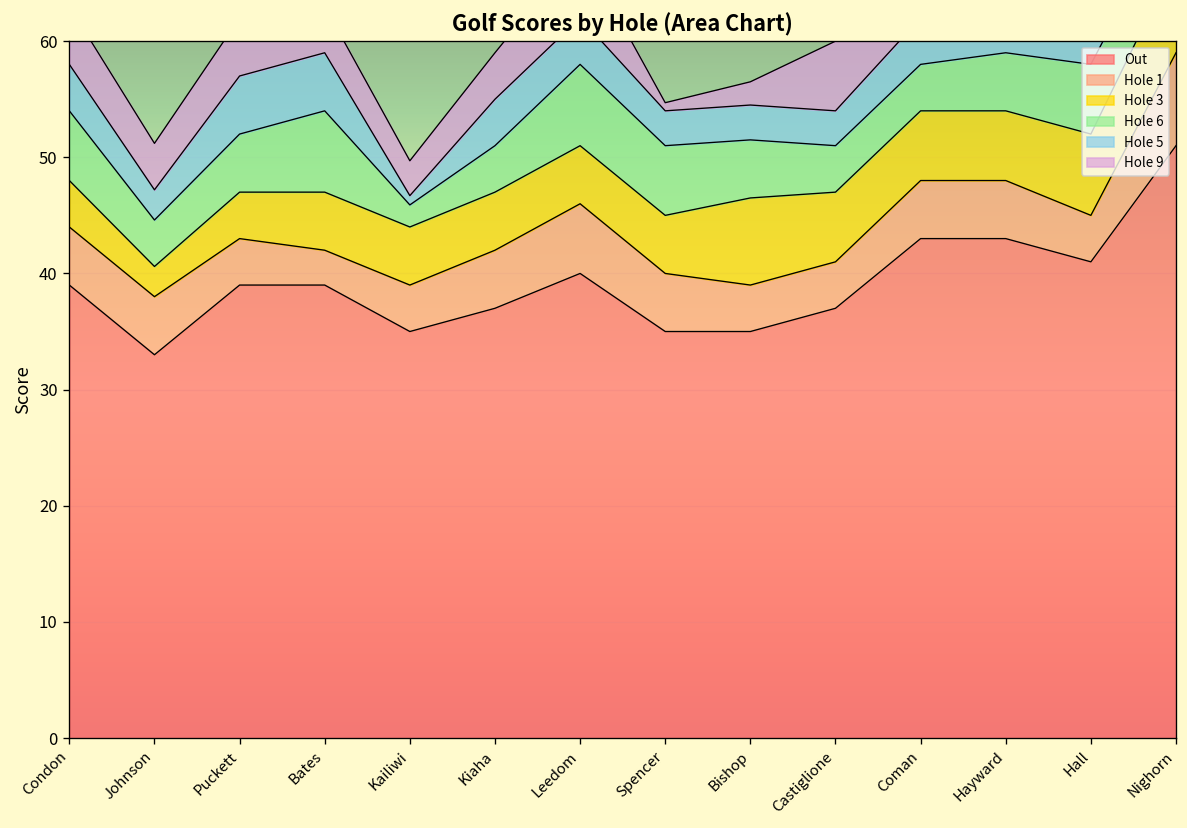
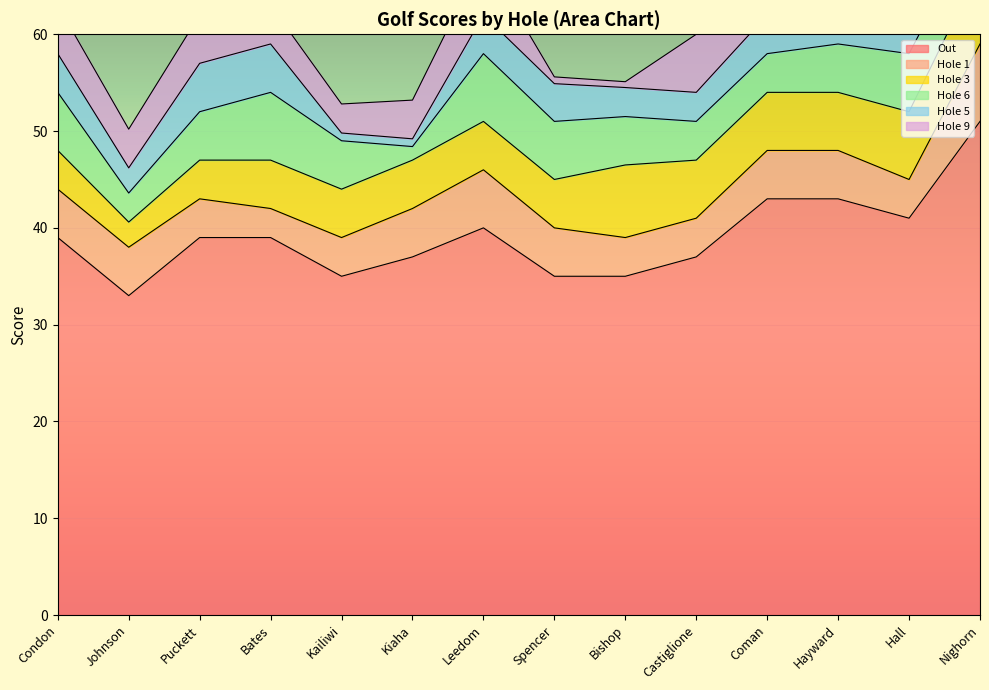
Hole 6, Johnson: 4 -> 3
Hole 6, Kailiwi: 2 -> 5
Hole 6, Kiaha: 4 -> 1
Hole 5, Kiaha: 4 -> 1
Hole 5, Spencer: 3 -> 4
Hole 9, Bishop: 2 -> 1
